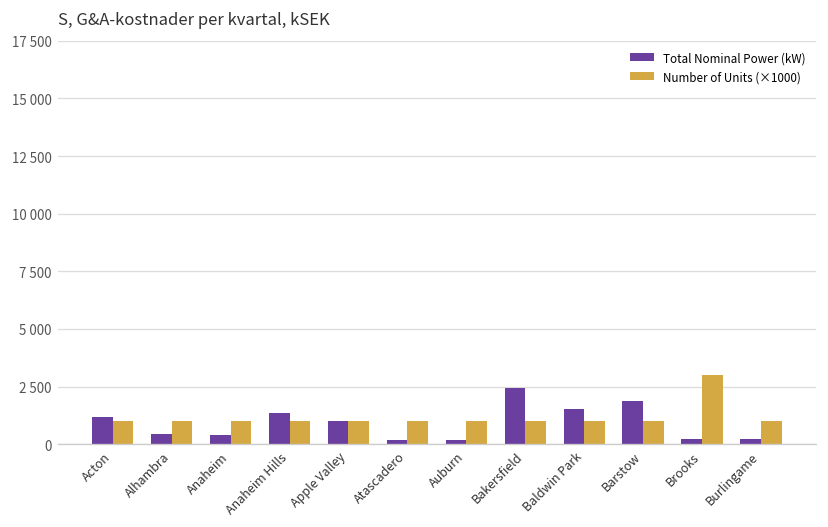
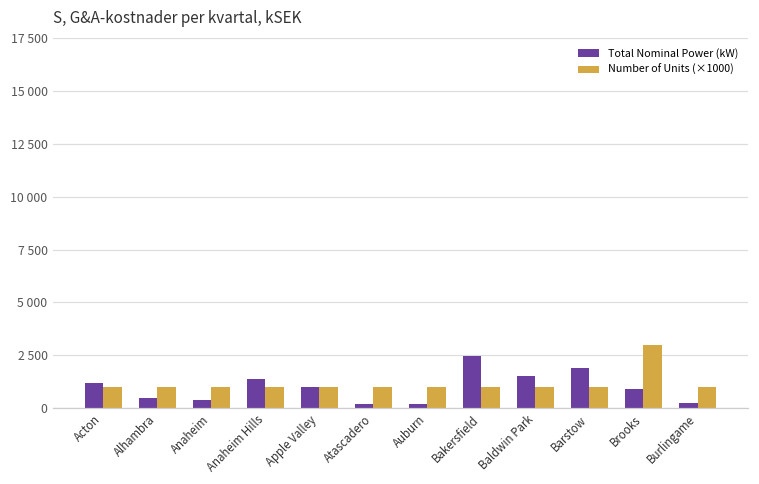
Total Nominal Power (kW), Brooks: 200 -> 900
